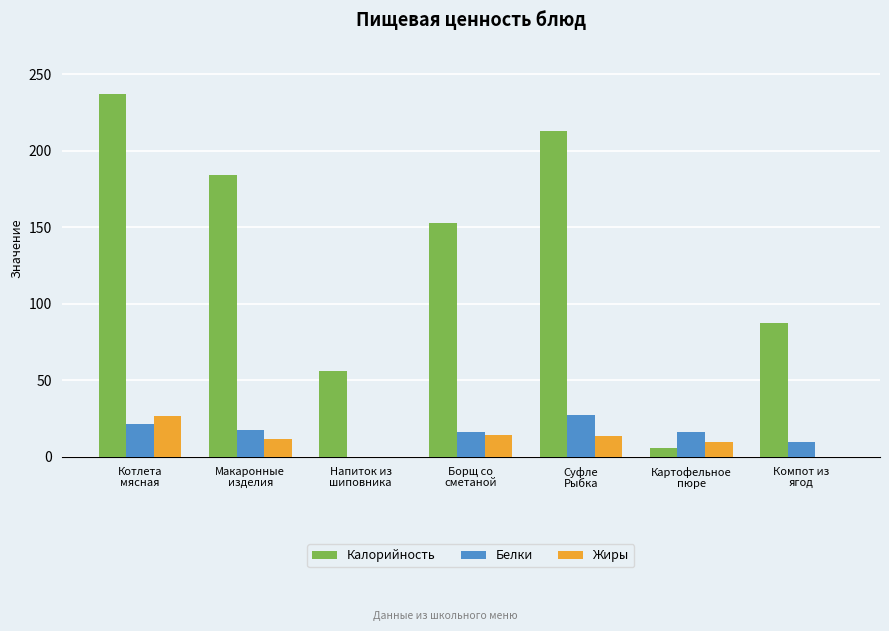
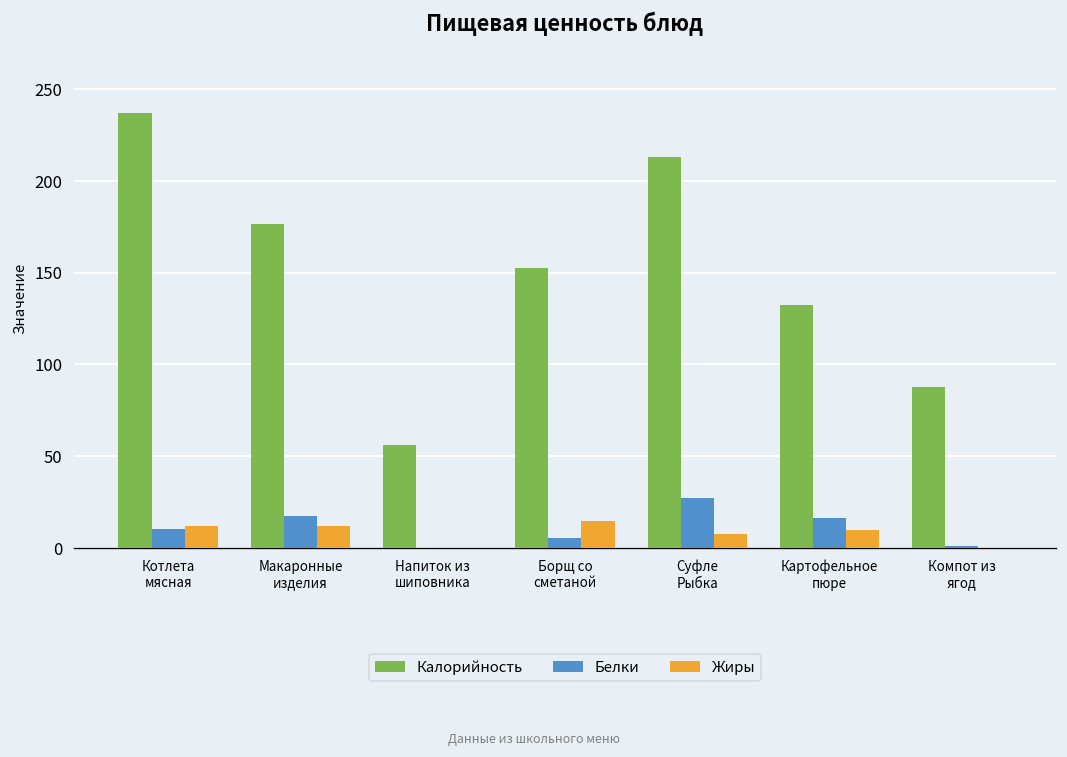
Белки, Котлета мясная: 21 -> 11
Жиры, Котлета мясная: 27 -> 12
Калорийность, Макаронные изделия: 184 -> 177
Белки, Борщ со сметаной: 16 -> 5
Жиры, Суфле Рыбка: 14 -> 8
Калорийность, Картофельное пюре: 6 -> 133
Белки, Компот из ягод: 9 -> 1
